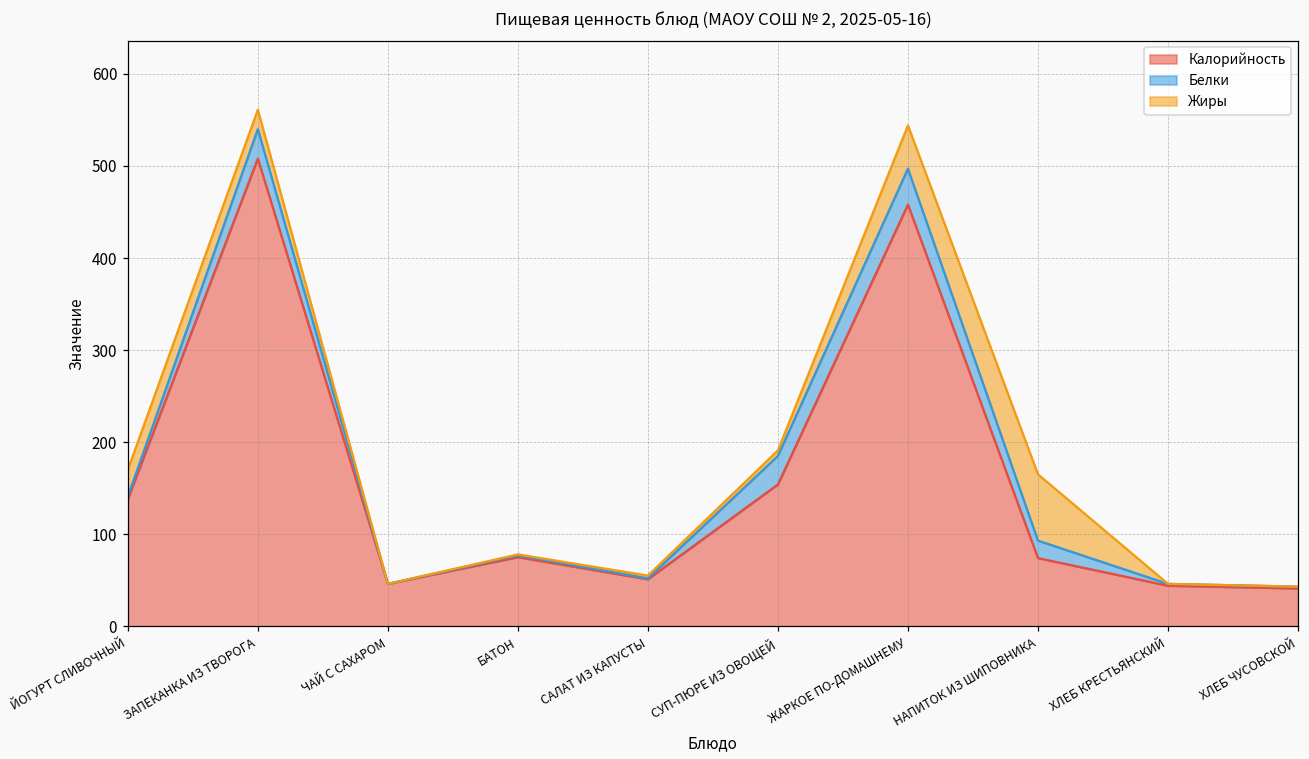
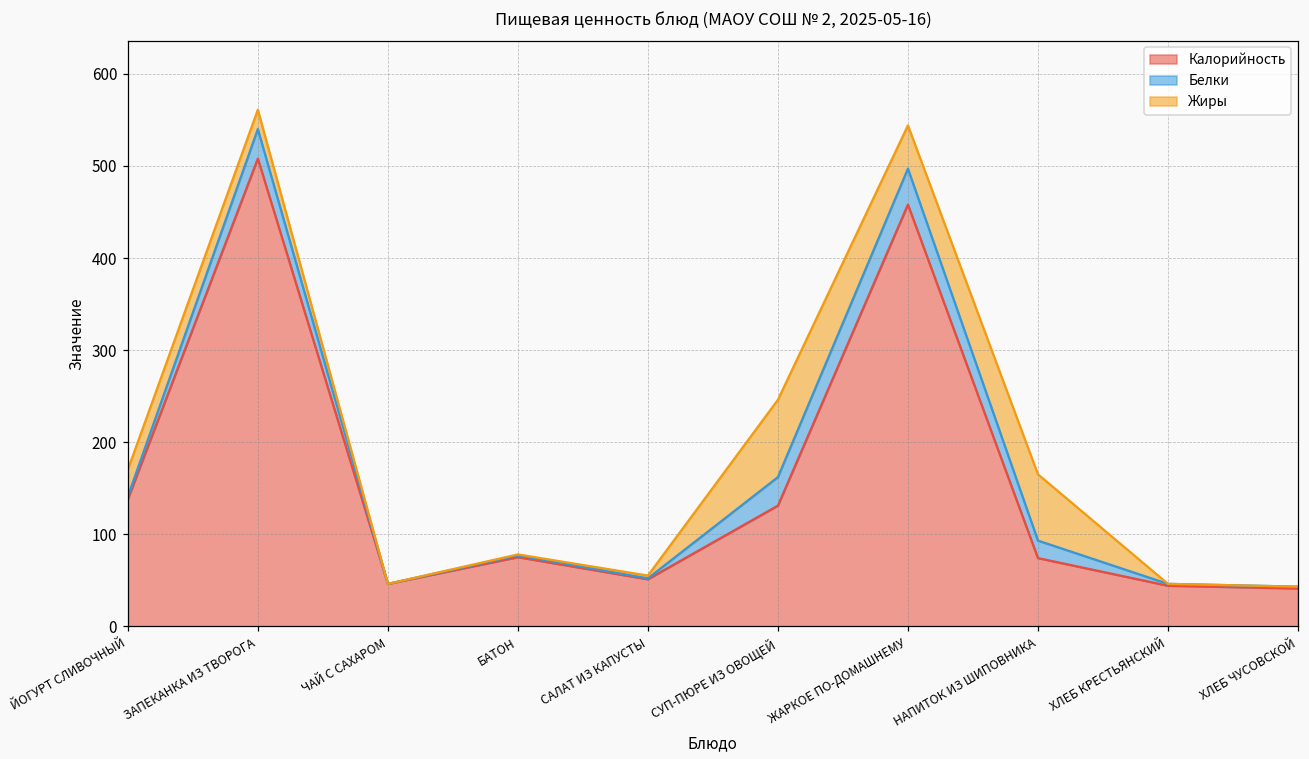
Калорийность, СУП-ПЮРЕ ИЗ ОВОЩЕЙ: 150 -> 130
Жиры, СУП-ПЮРЕ ИЗ ОВОЩЕЙ: 10 -> 80
